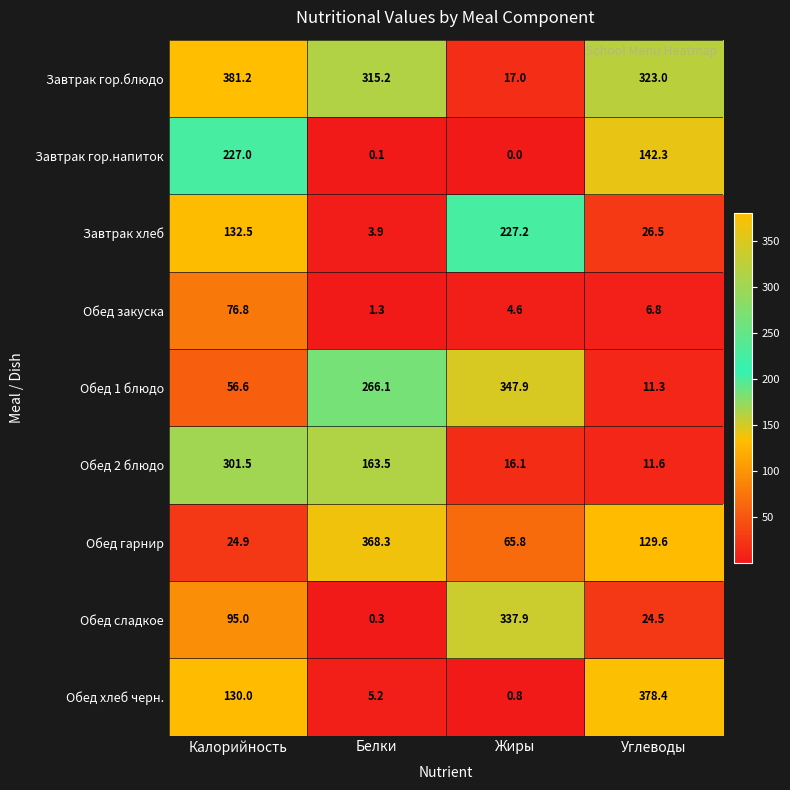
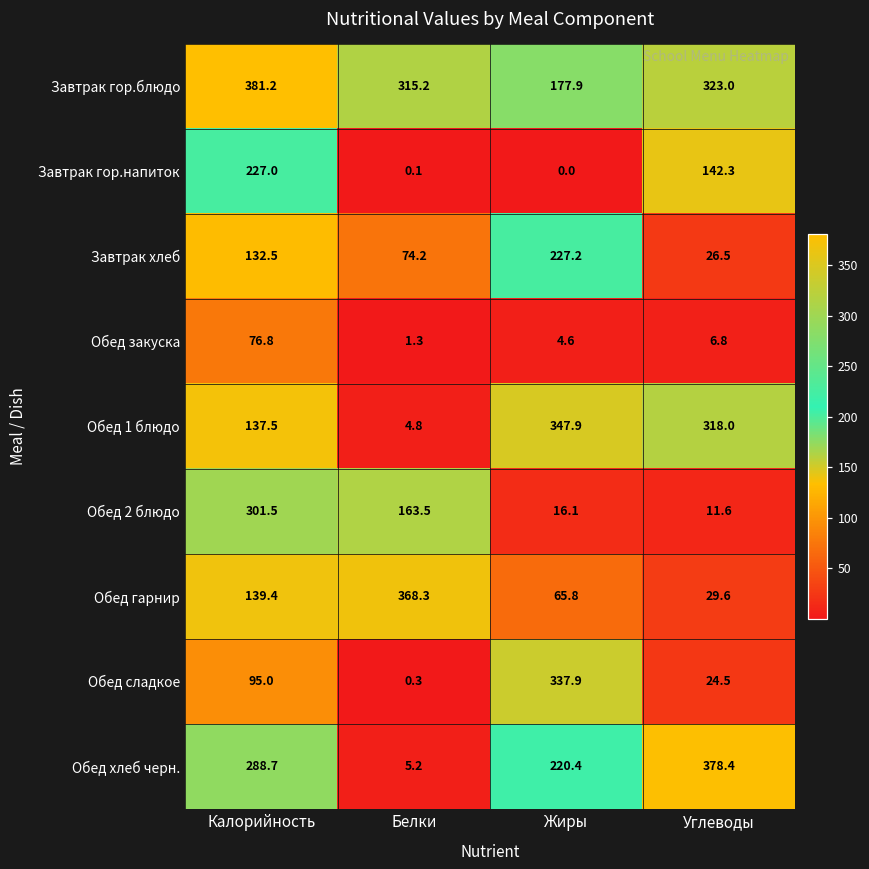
Завтрак гор.блюдо, Жиры: 17.0 -> 177.9
Завтрак хлеб, Белки: 3.9 -> 74.2
Обед 1 блюдо, Калорийность: 56.6 -> 137.5
Обед 1 блюдо, Белки: 266.1 -> 4.8
Обед 1 блюдо, Углеводы: 11.3 -> 318.0
Обед гарнир, Калорийность: 24.9 -> 139.4
Обед гарнир, Углеводы: 129.6 -> 29.6
Обед хлеб черн., Калорийность: 130.0 -> 288.7
Обед хлеб черн., Жиры: 0.8 -> 220.4
